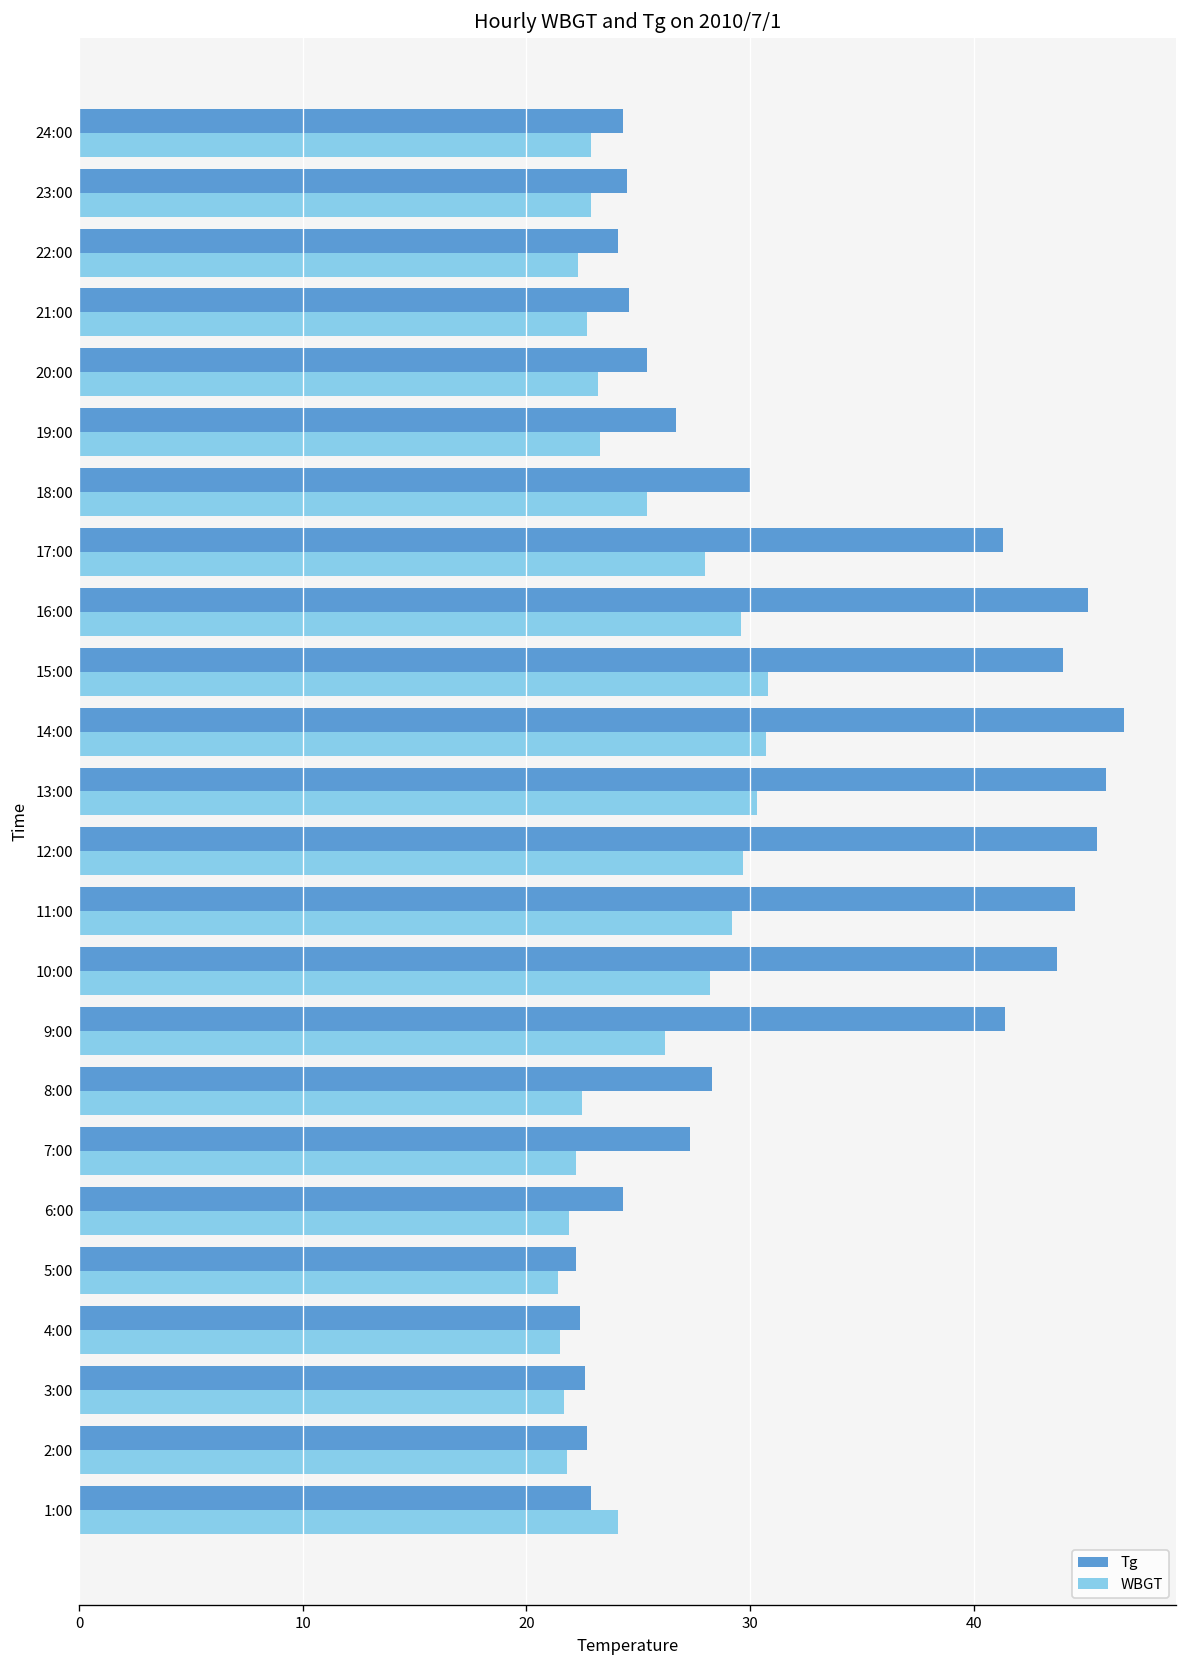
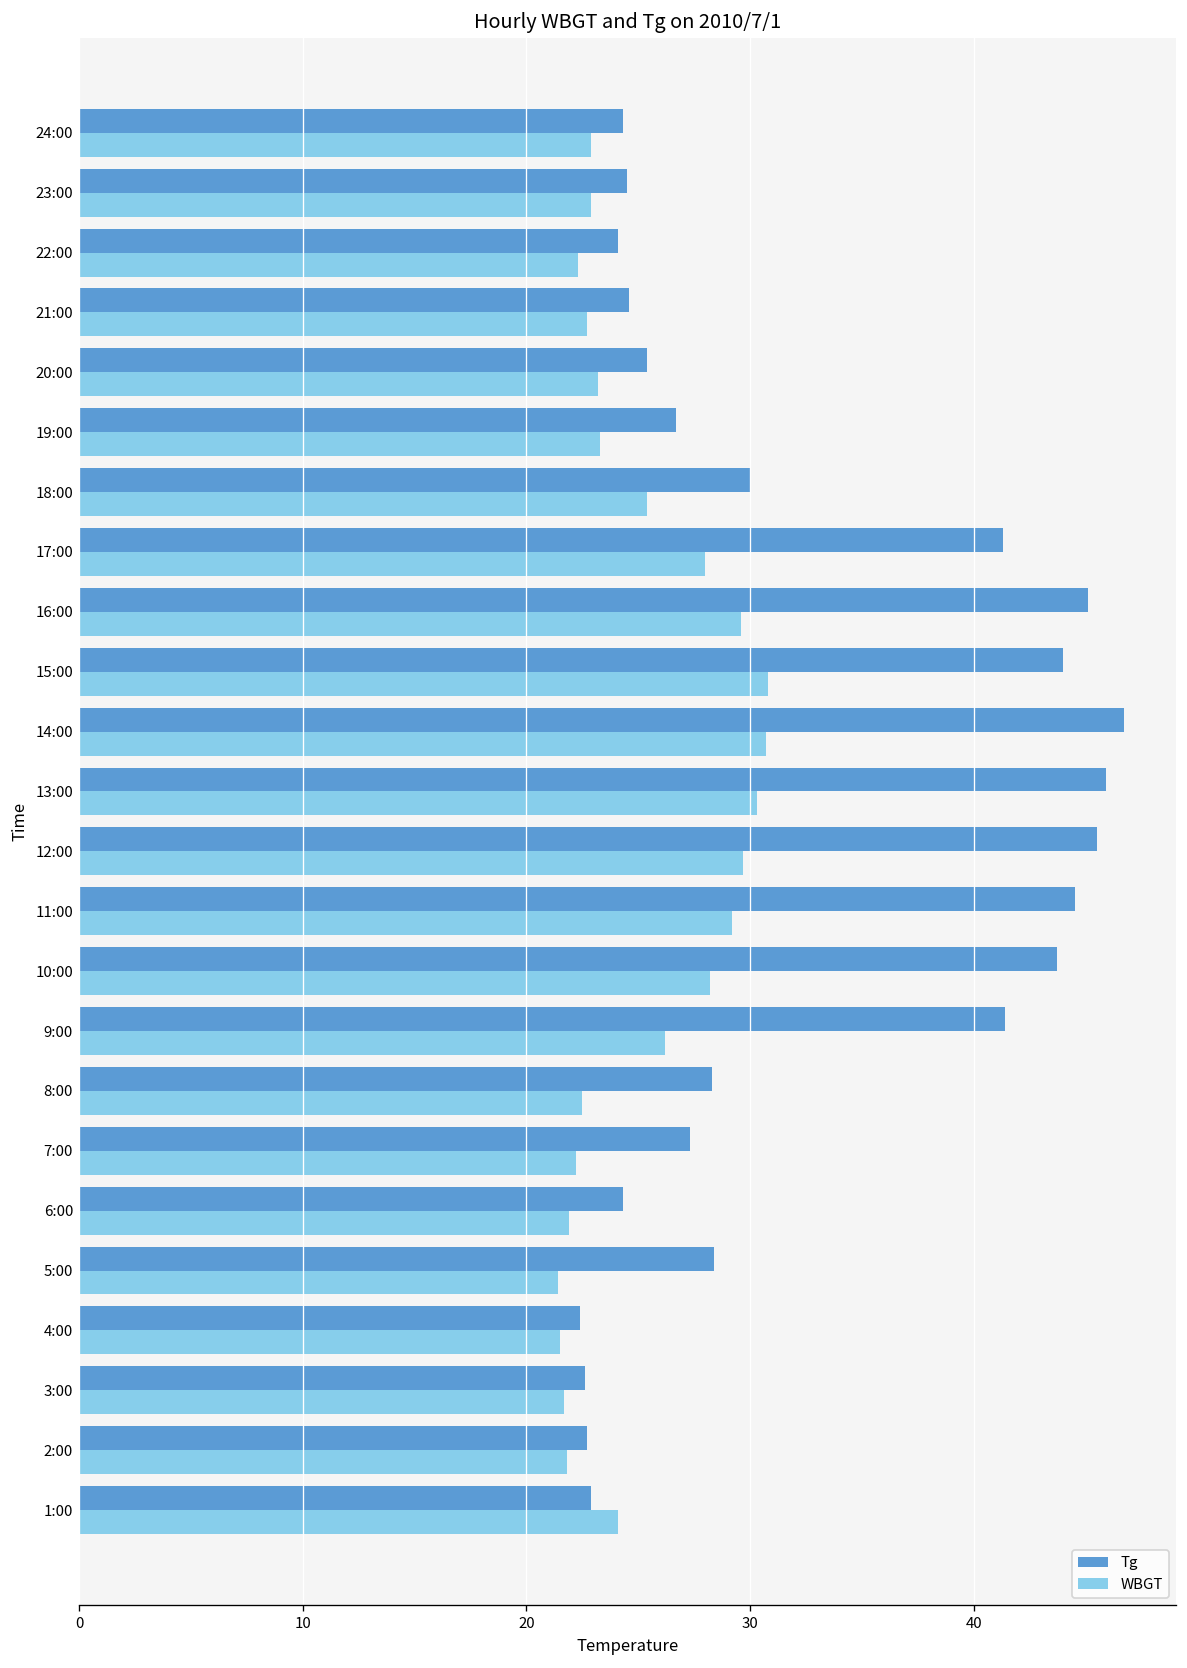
Tg, 5:00: 22.2 -> 28.4
